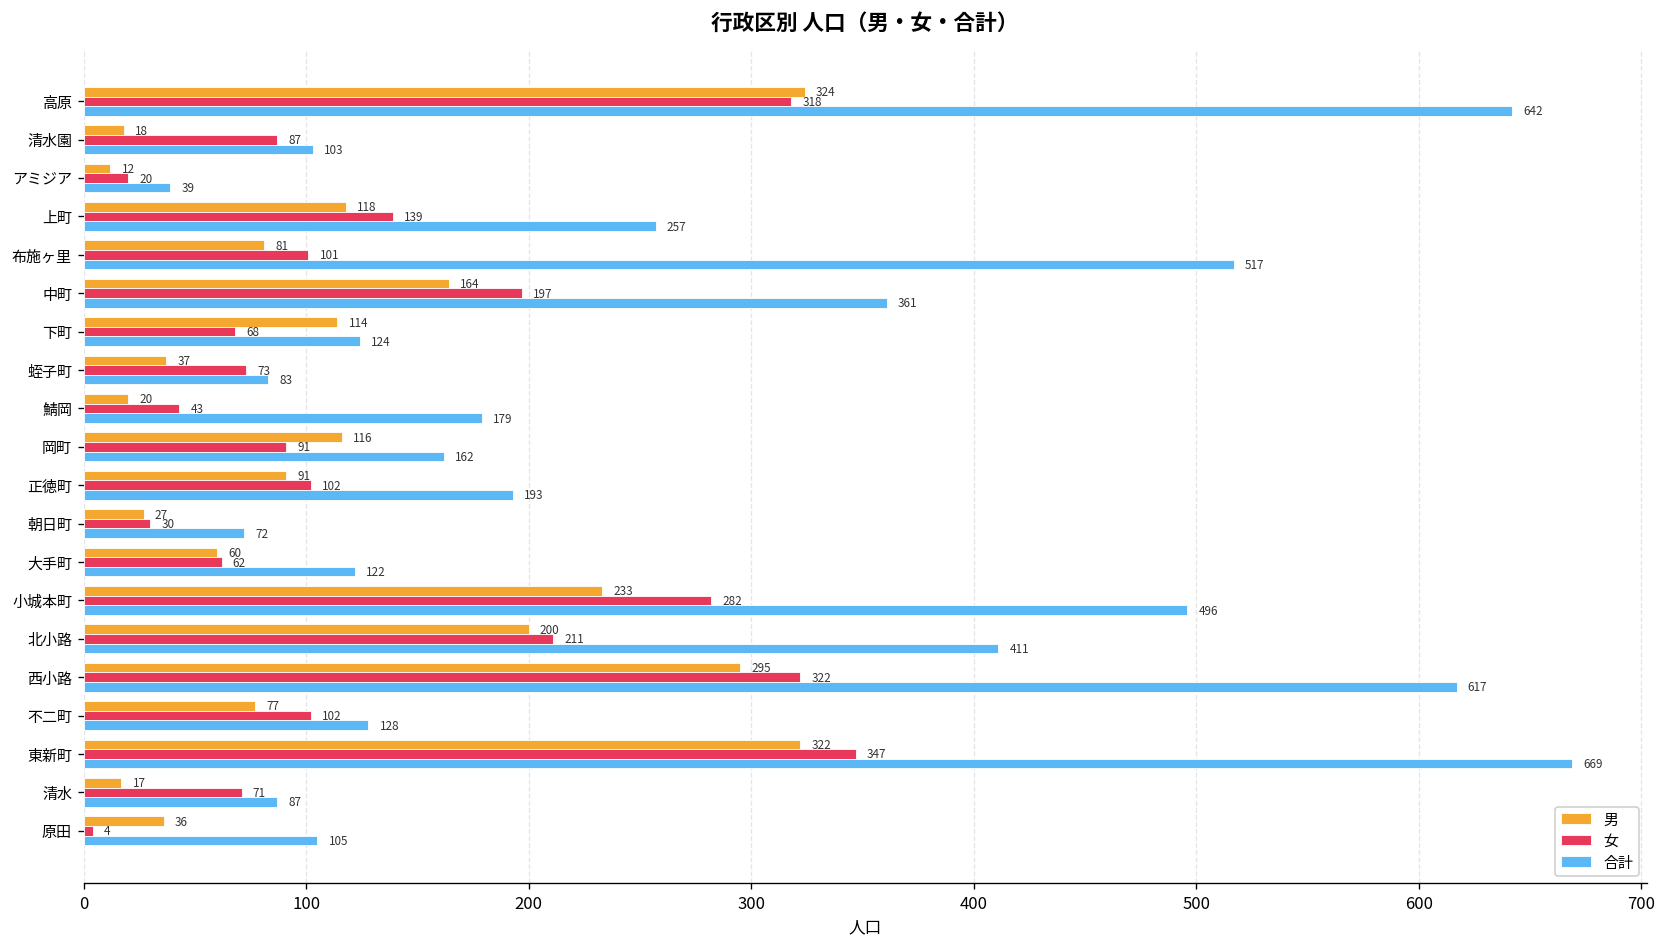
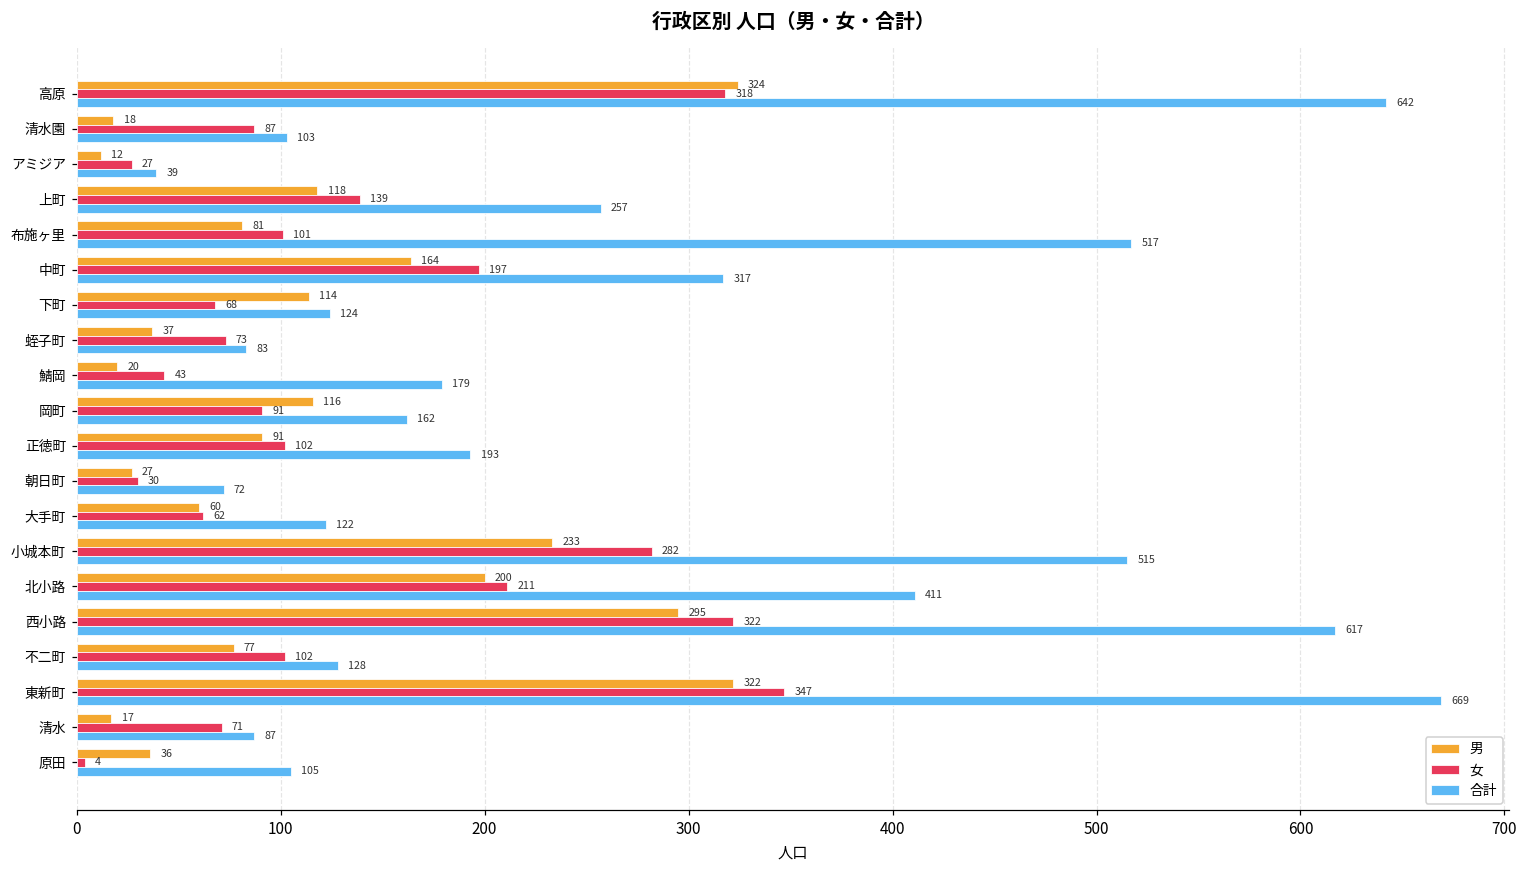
女, アミジア: 20 -> 27
合計, 中町: 361 -> 317
合計, 小城本町: 496 -> 515
